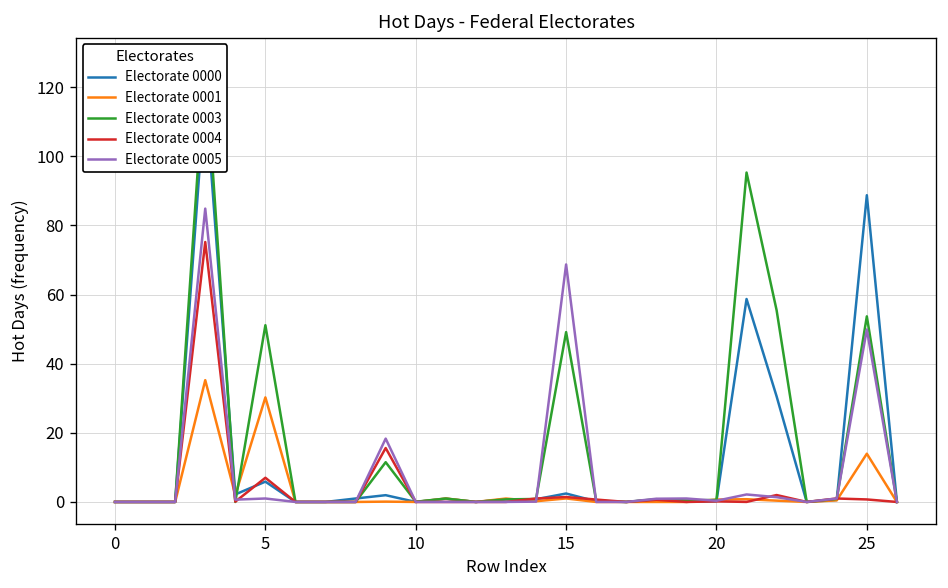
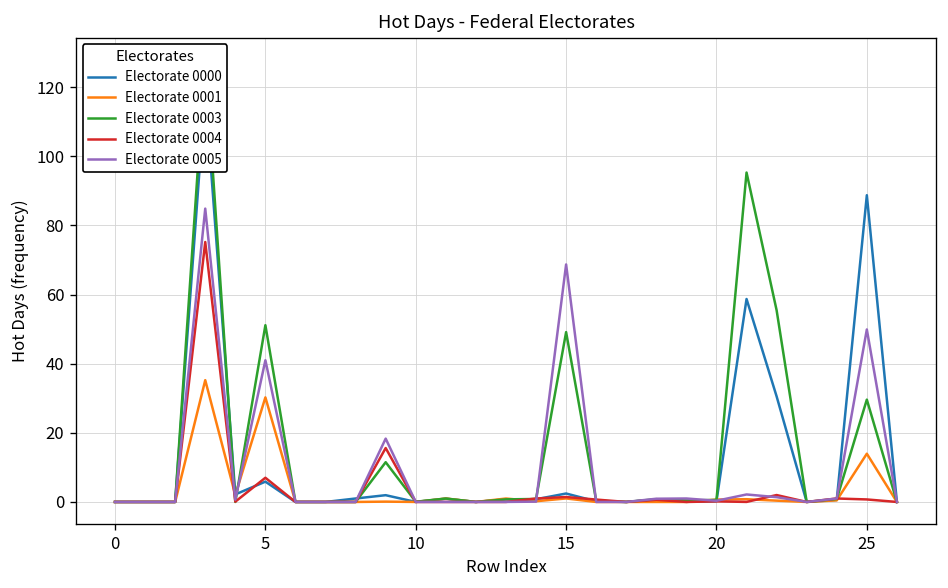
Electorate 0005, 5: 1 -> 41
Electorate 0003, 25: 54 -> 30
